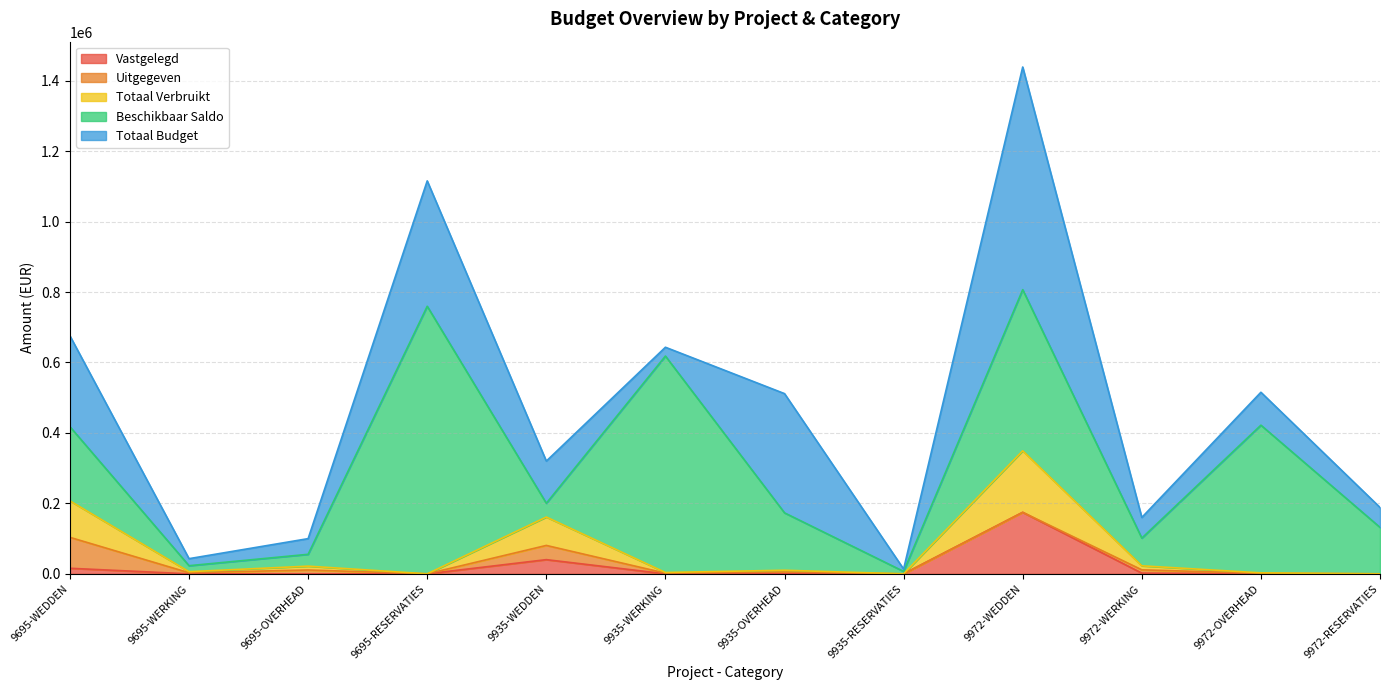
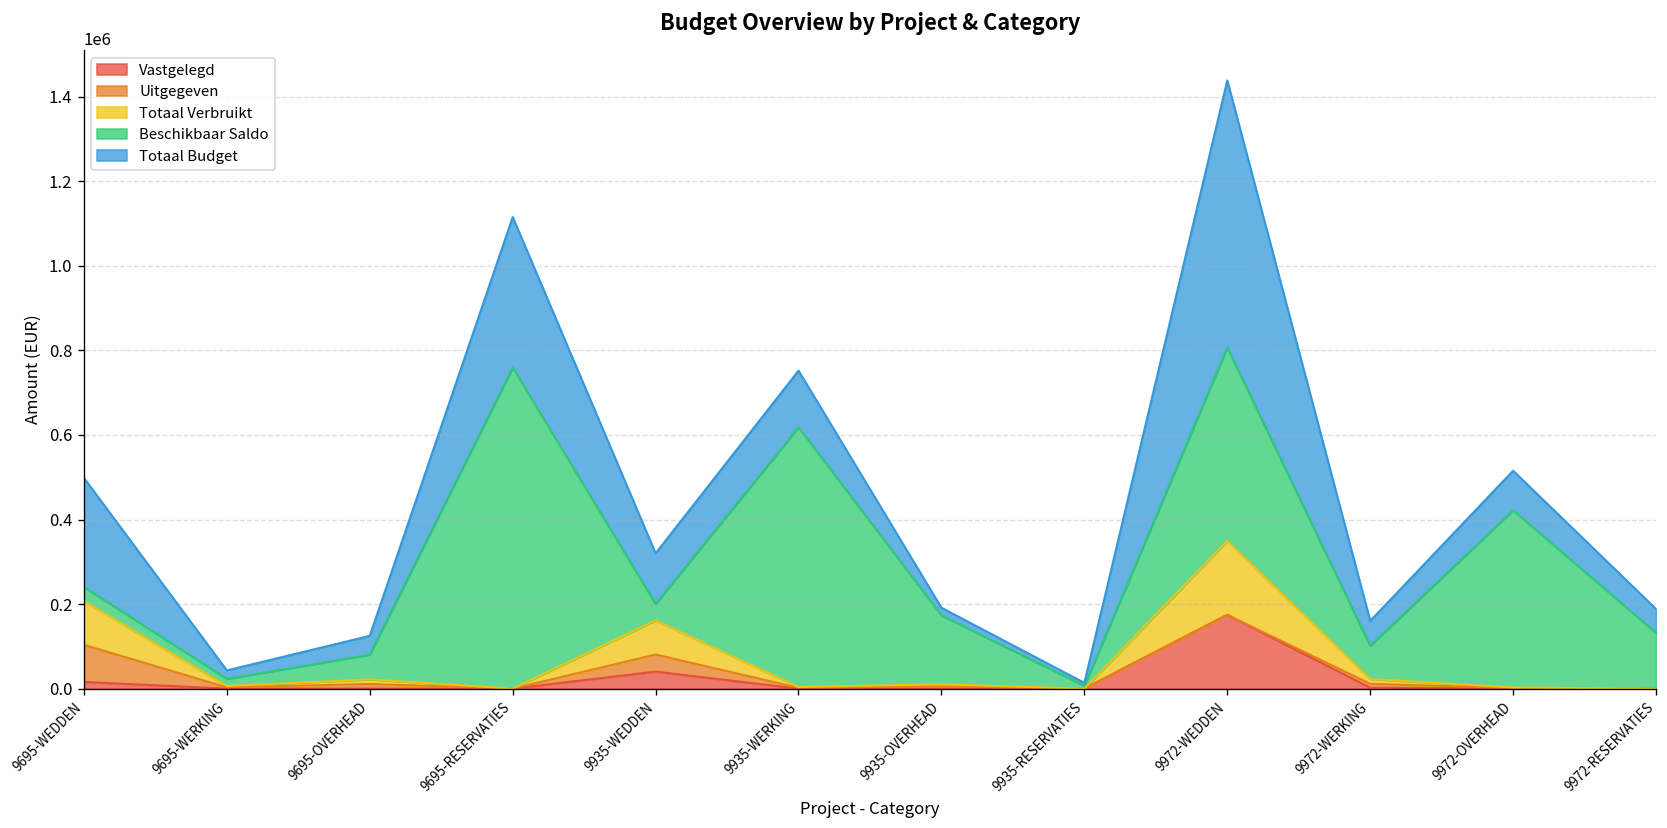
Beschikbaar Saldo, 9695-WEDDEN: 210000 -> 30000
Beschikbaar Saldo, 9695-OVERHEAD: 30000 -> 60000
Totaal Budget, 9935-WERKING: 30000 -> 130000
Totaal Budget, 9935-OVERHEAD: 340000 -> 20000
